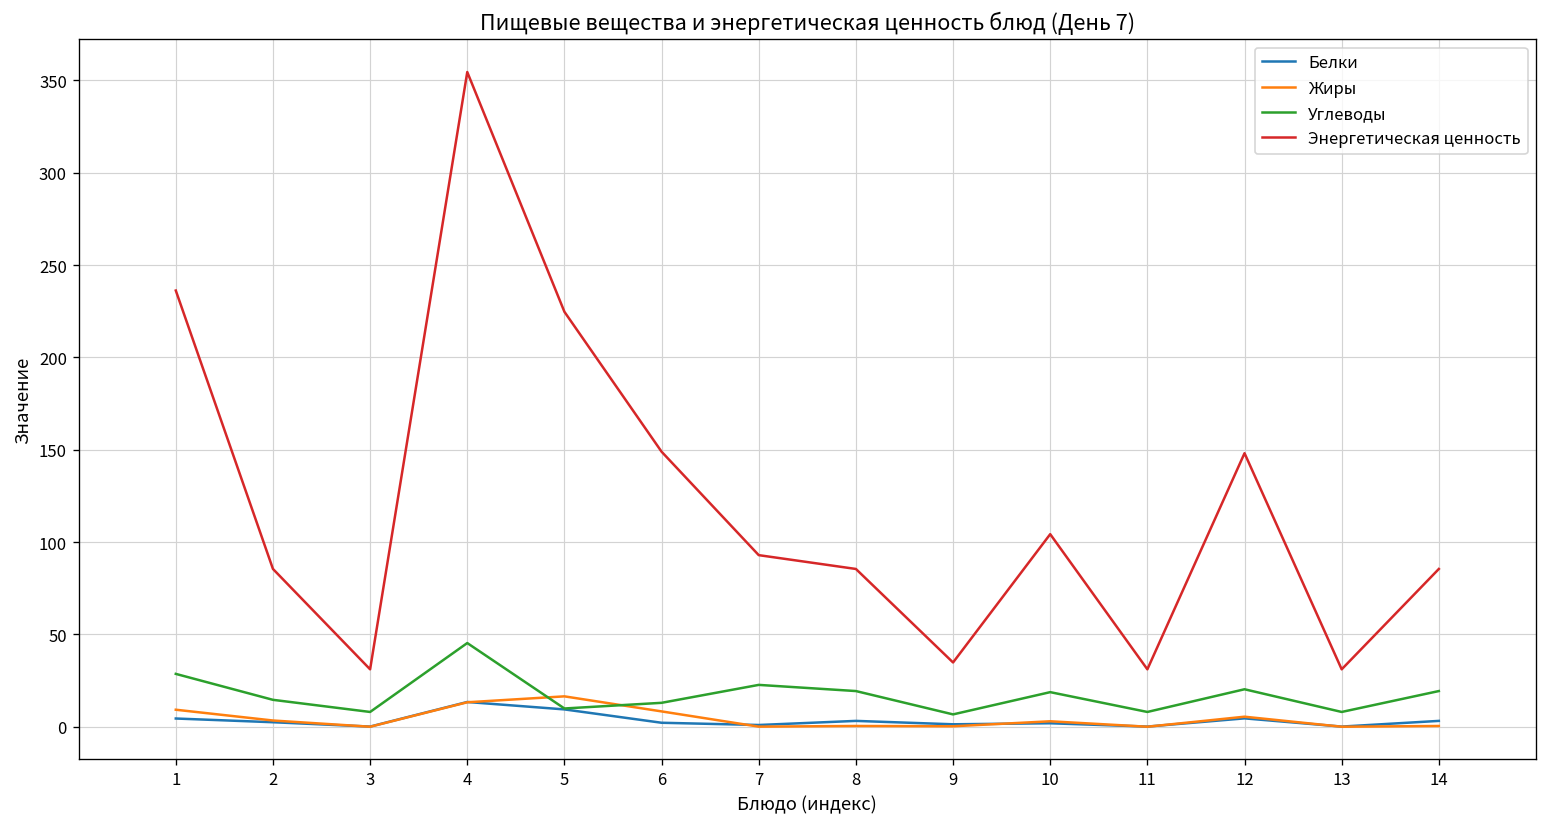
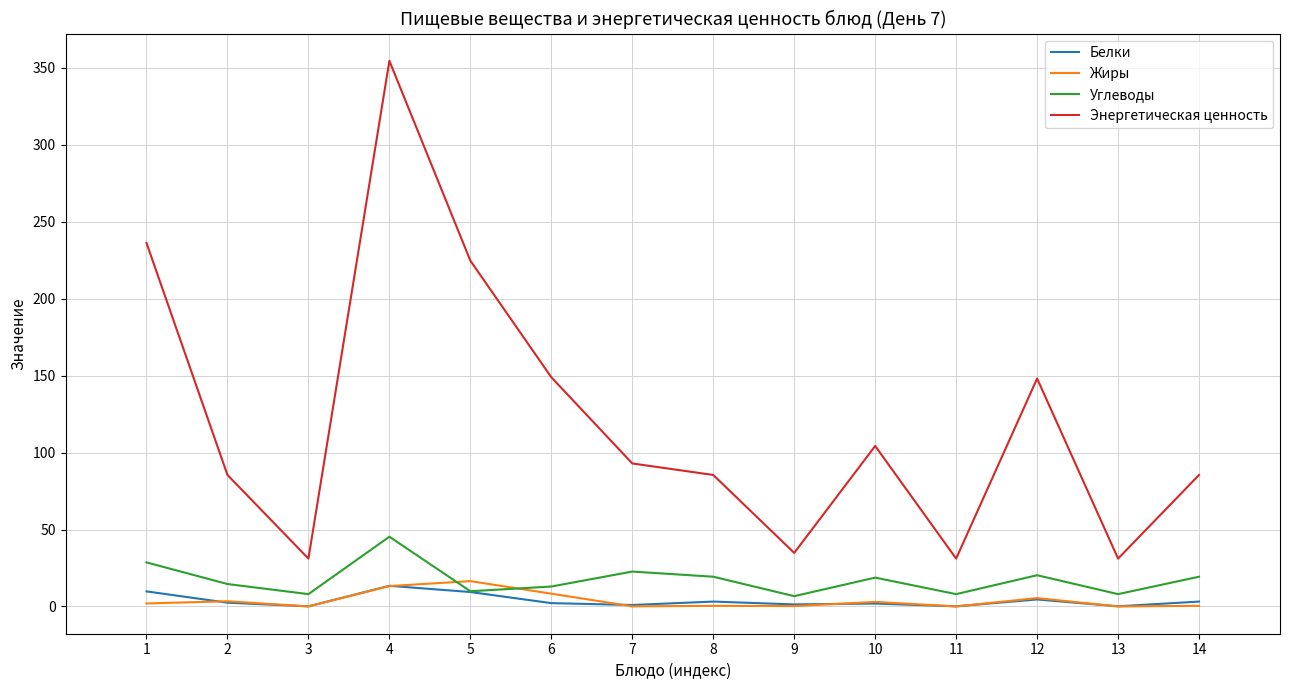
Белки, 1: 4 -> 10
Жиры, 1: 9 -> 2
